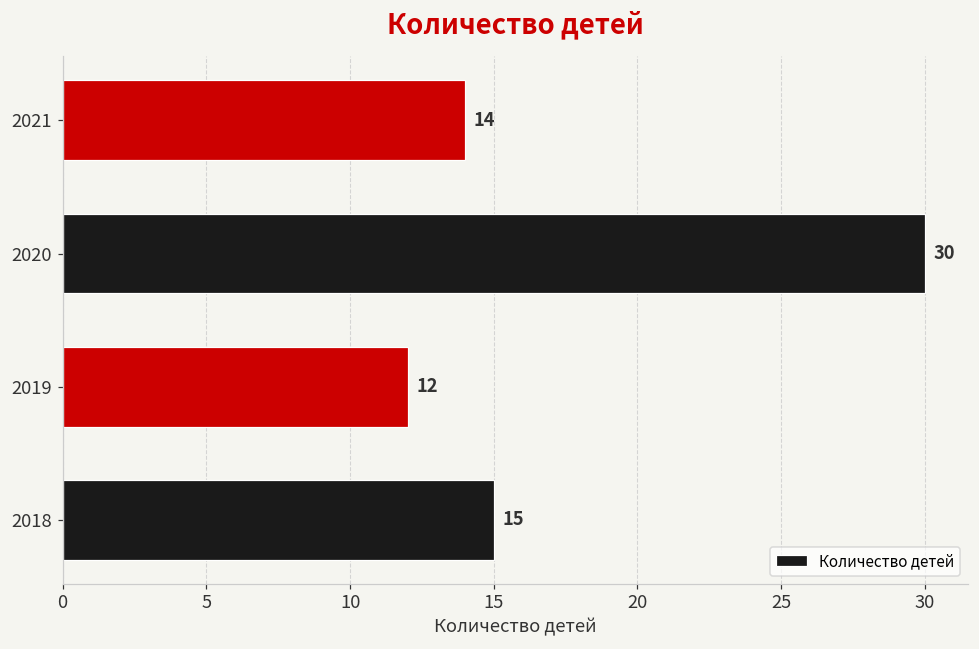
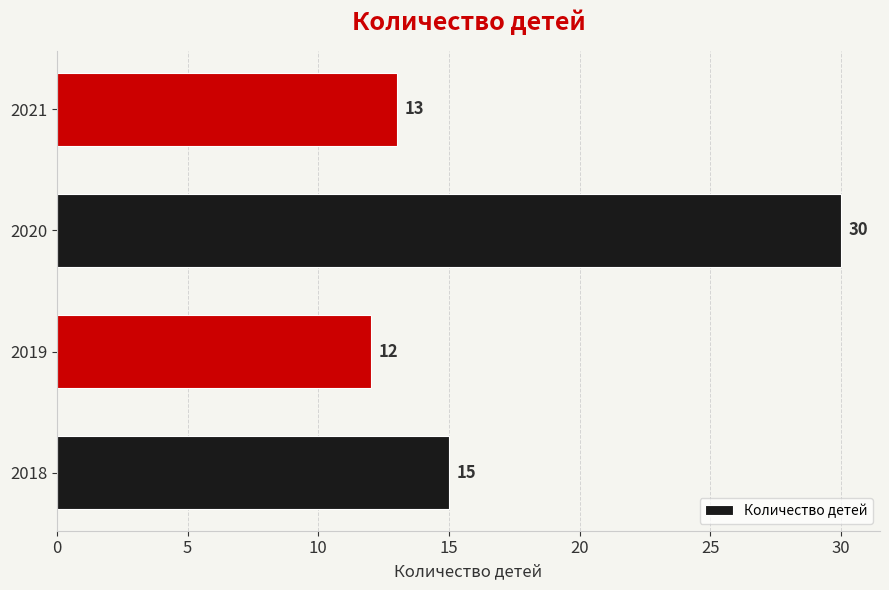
2021: 14 -> 13
